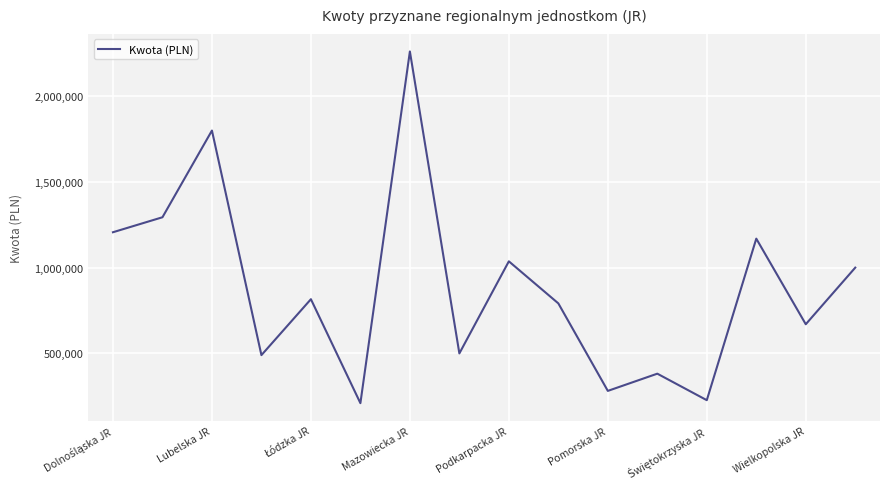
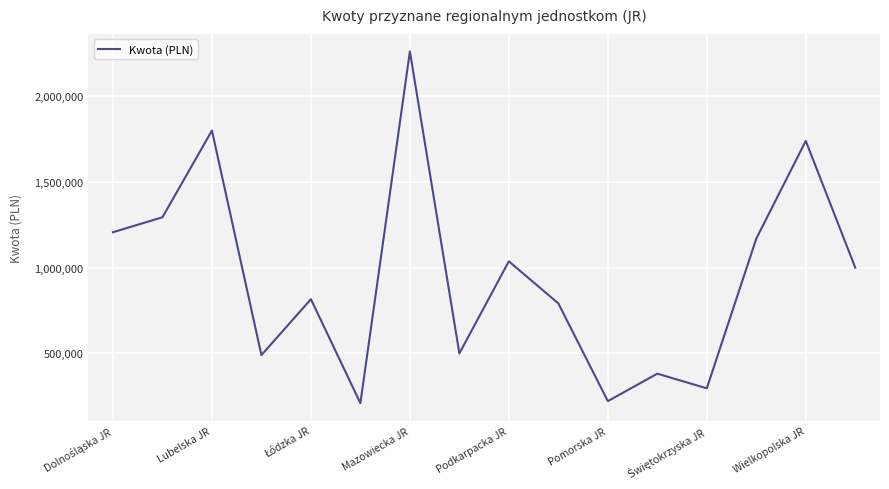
Pomorska JR: 280,000 -> 220,000
Świętokrzyska JR: 230,000 -> 300,000
Wielkopolska JR: 670,000 -> 1,740,000
